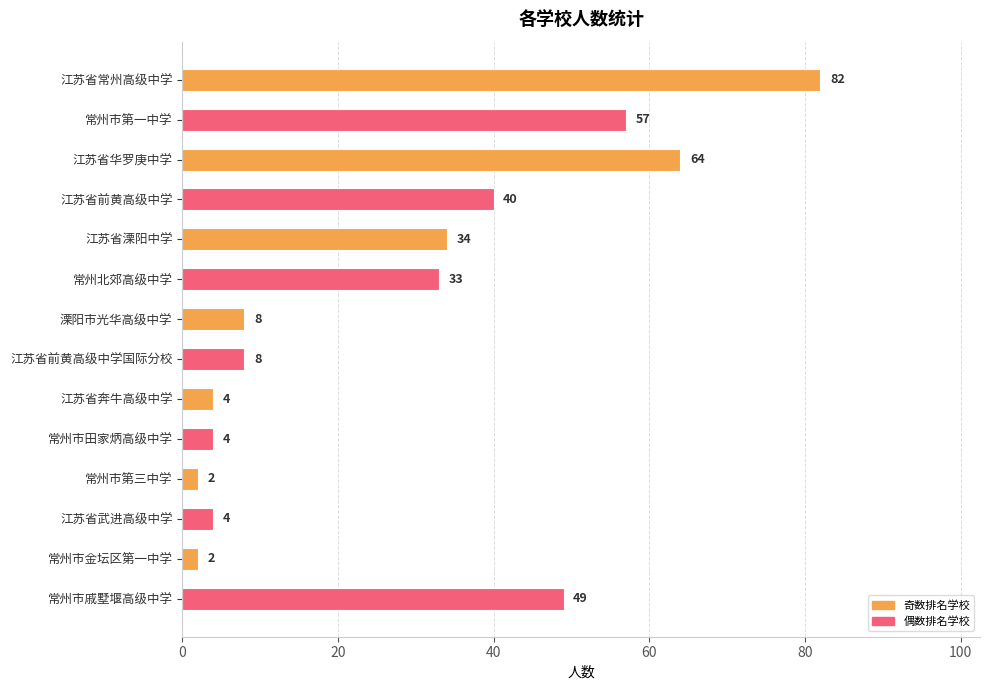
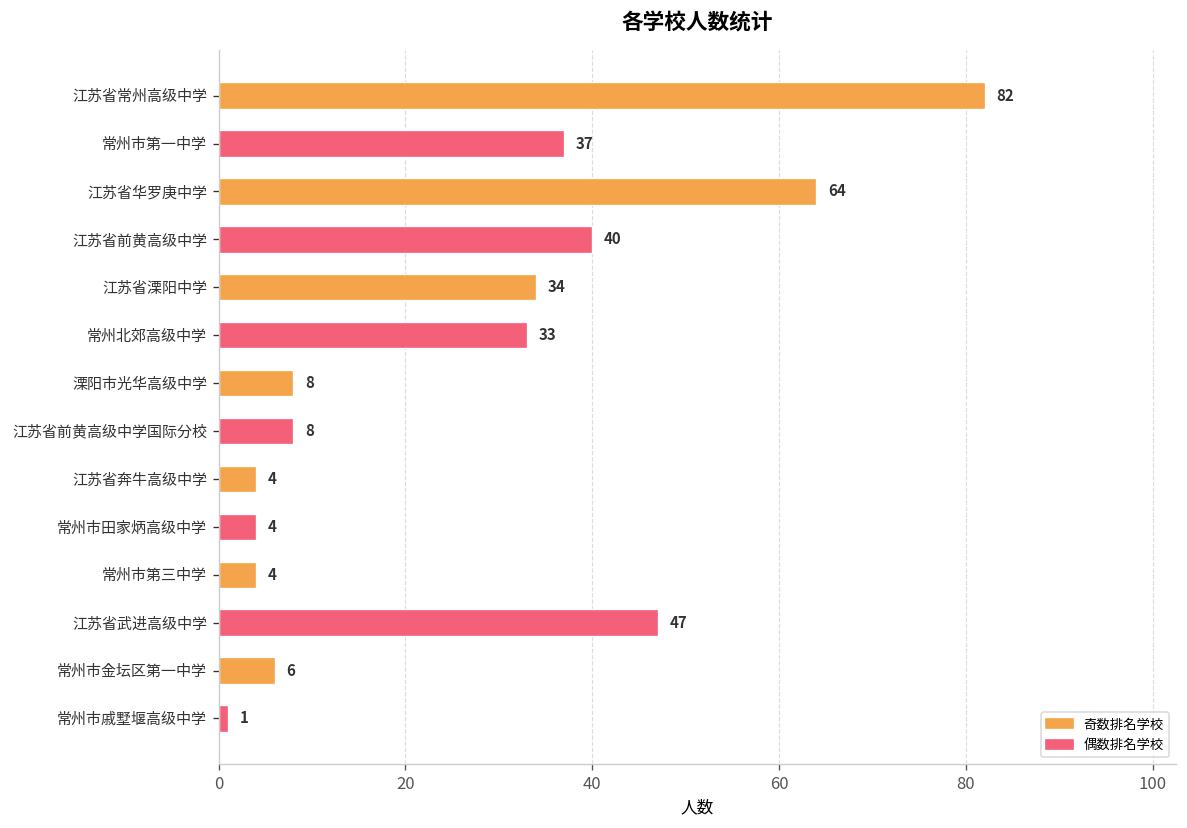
常州市第一中学: 57 -> 37
常州市第三中学: 2 -> 4
江苏省武进高级中学: 4 -> 47
常州市金坛区第一中学: 2 -> 6
常州市戚墅堰高级中学: 49 -> 1
